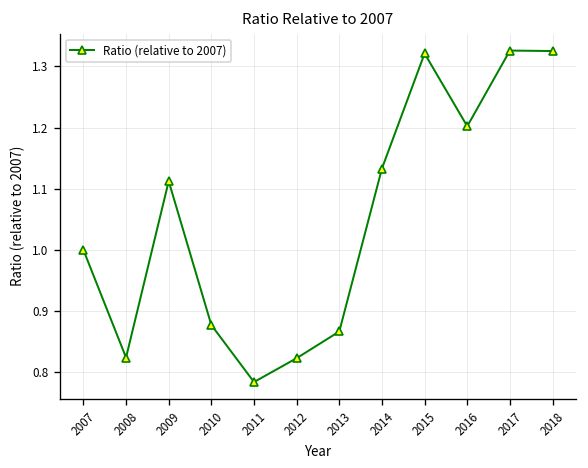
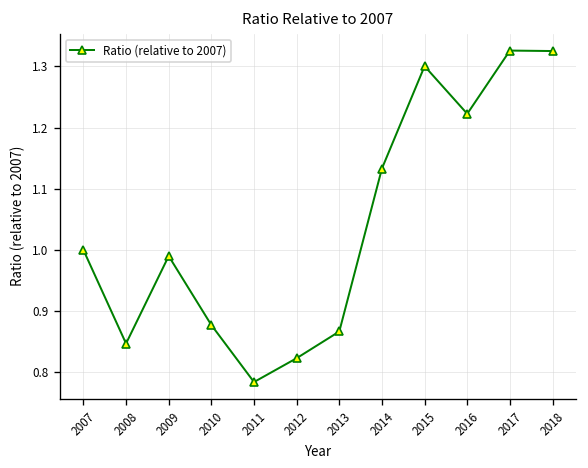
2008: 0.82 -> 0.85
2009: 1.11 -> 0.99
2015: 1.32 -> 1.30
2016: 1.20 -> 1.22
